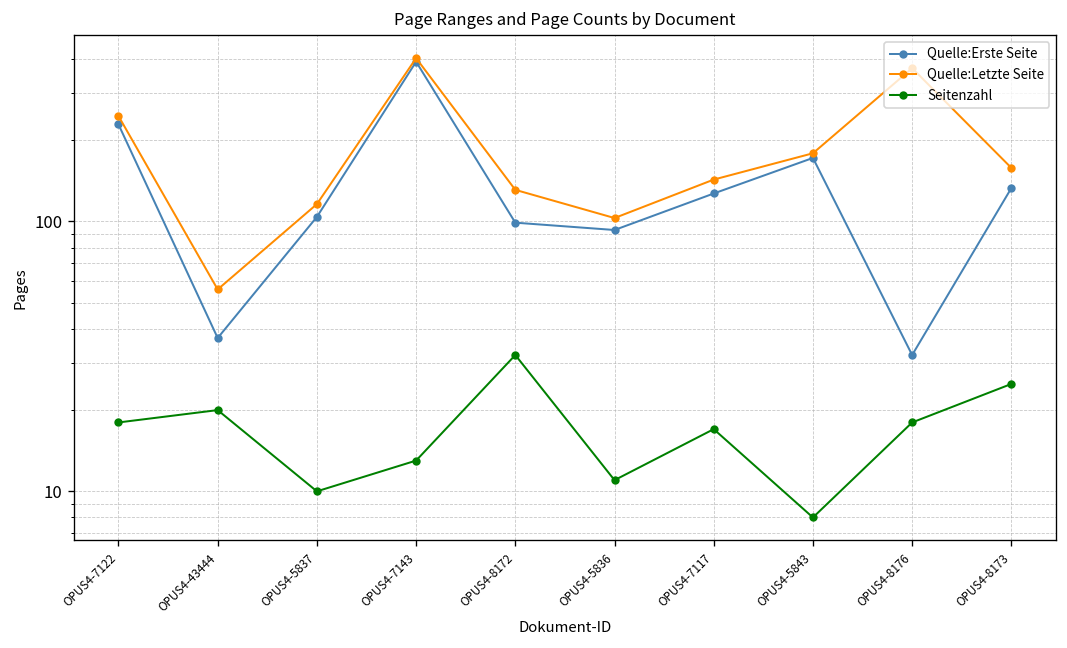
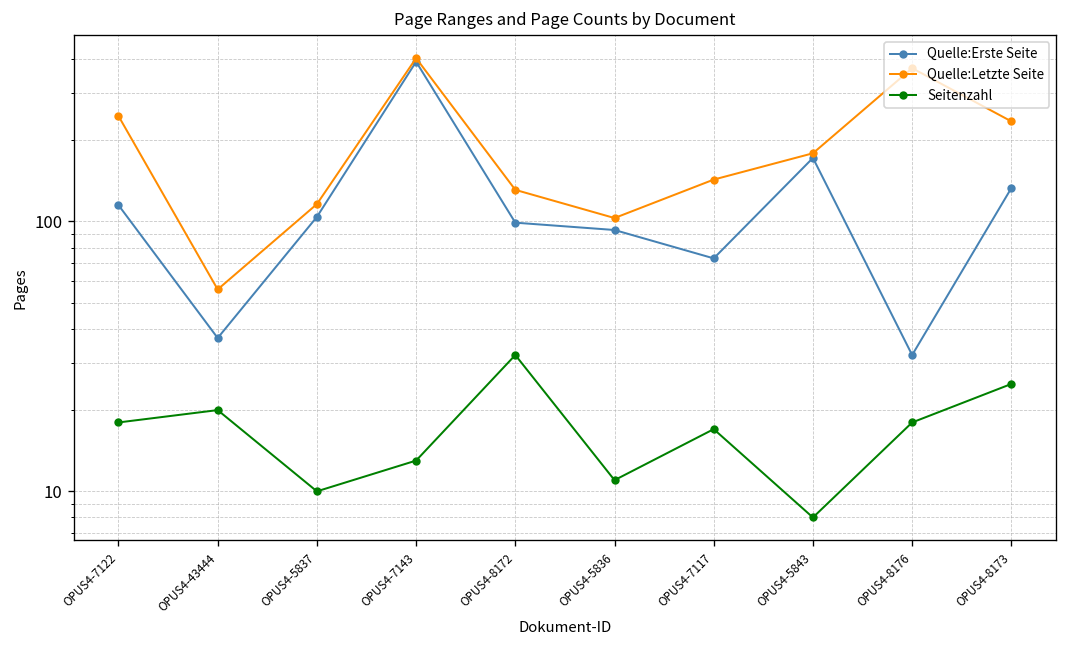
Quelle:Erste Seite, OPUS4-7122: 230 -> 120
Quelle:Erste Seite, OPUS4-7117: 130 -> 73
Quelle:Letzte Seite, OPUS4-8173: 160 -> 240
